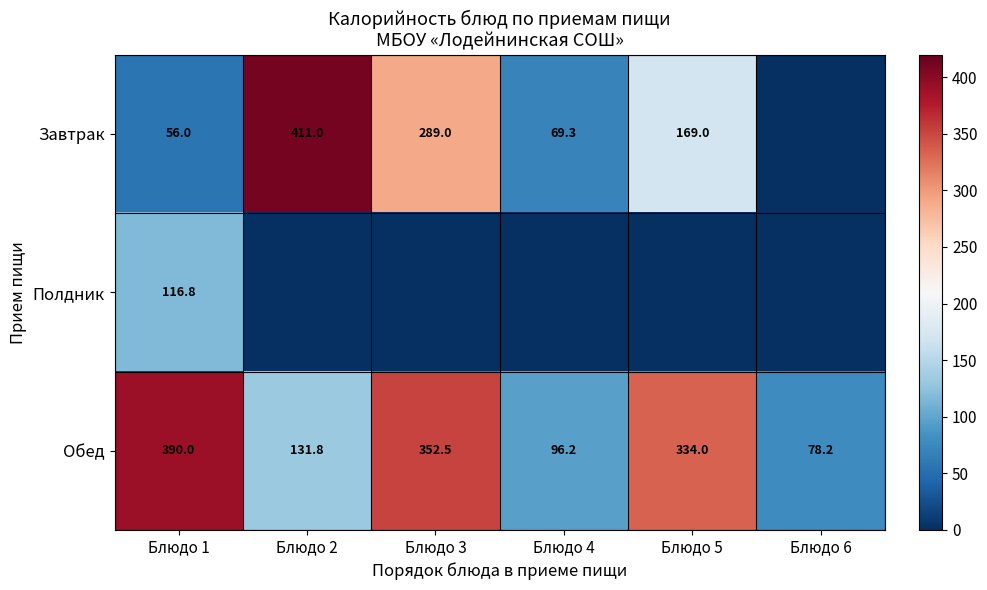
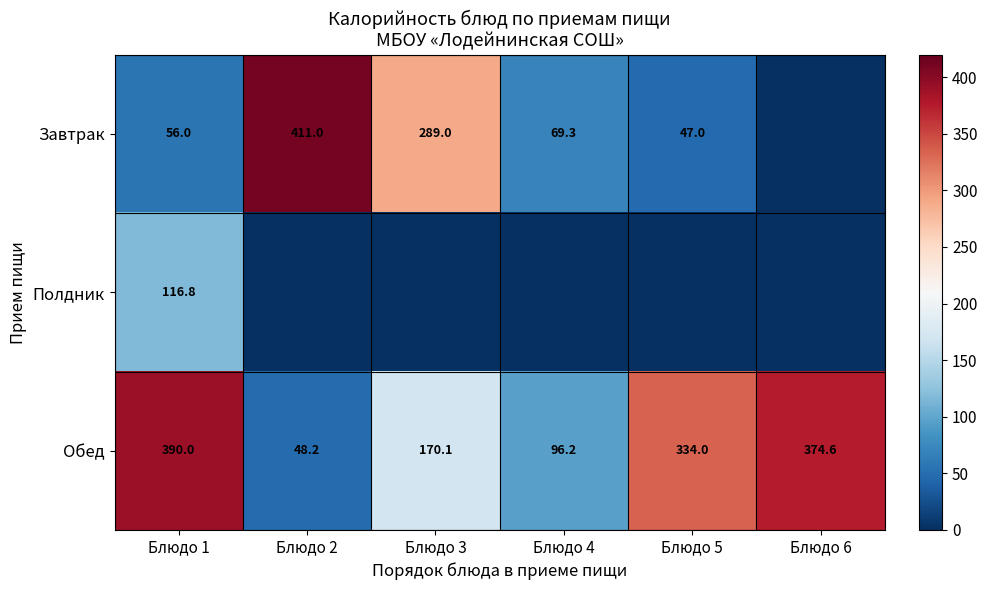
Завтрак, Блюдо 5: 169.0 -> 47.0
Обед, Блюдо 2: 131.8 -> 48.2
Обед, Блюдо 3: 352.5 -> 170.1
Обед, Блюдо 6: 78.2 -> 374.6
